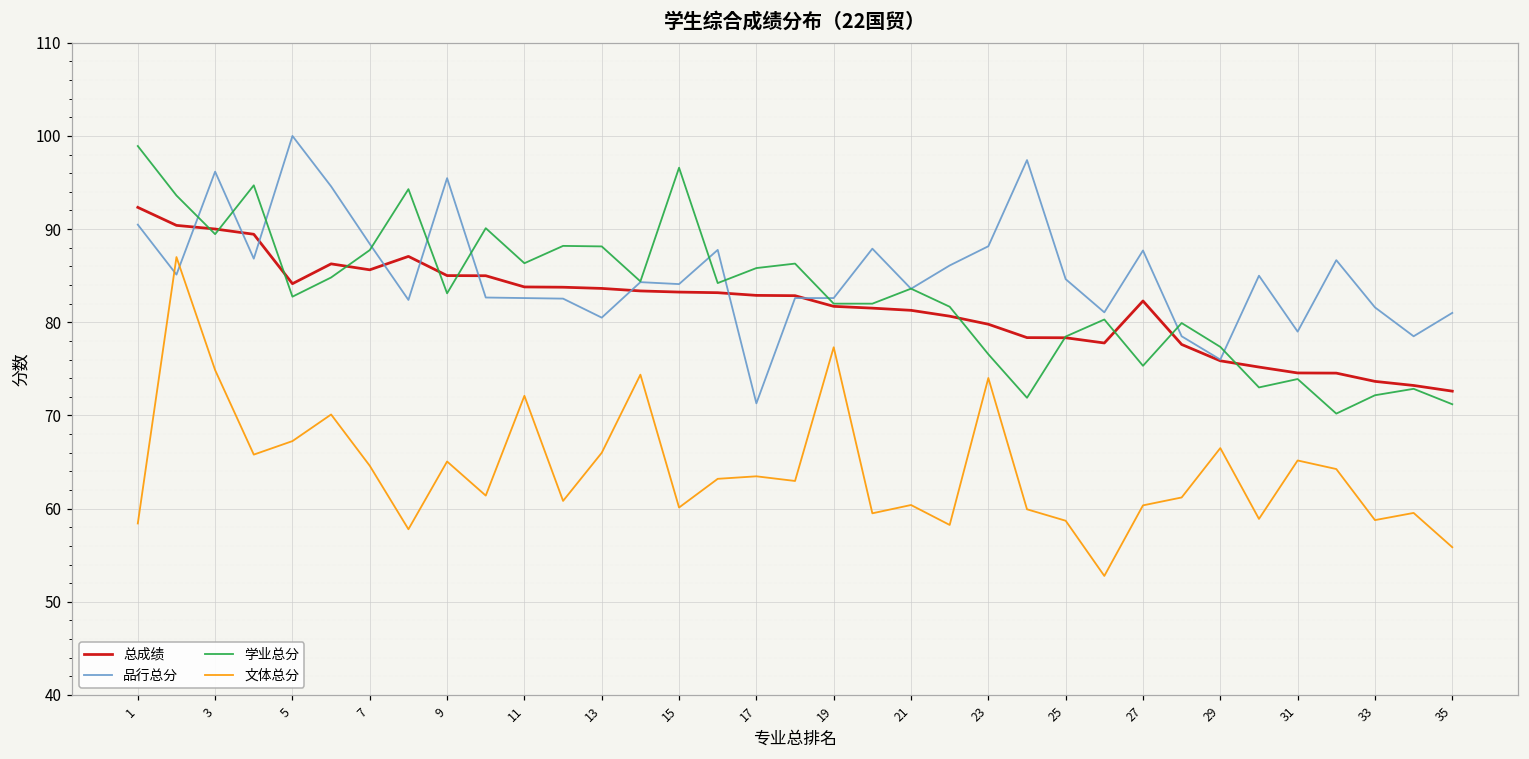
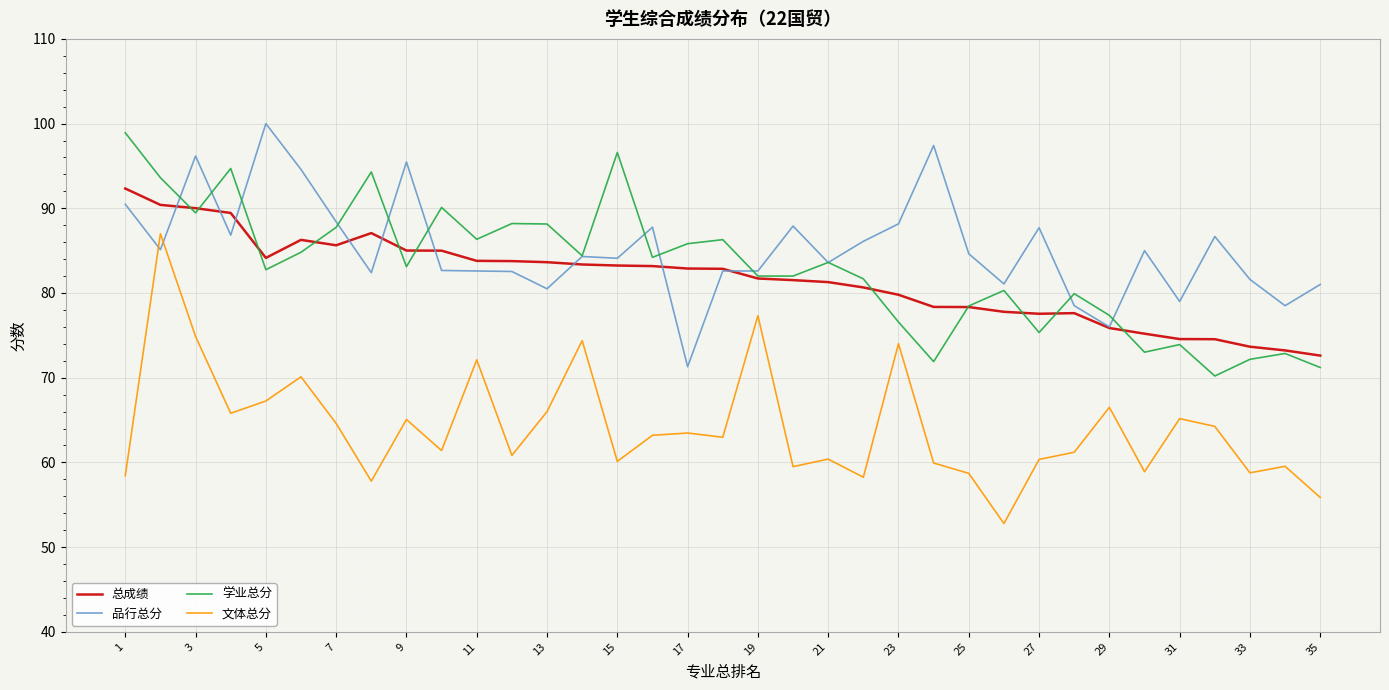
总成绩, 27: 82 -> 78
